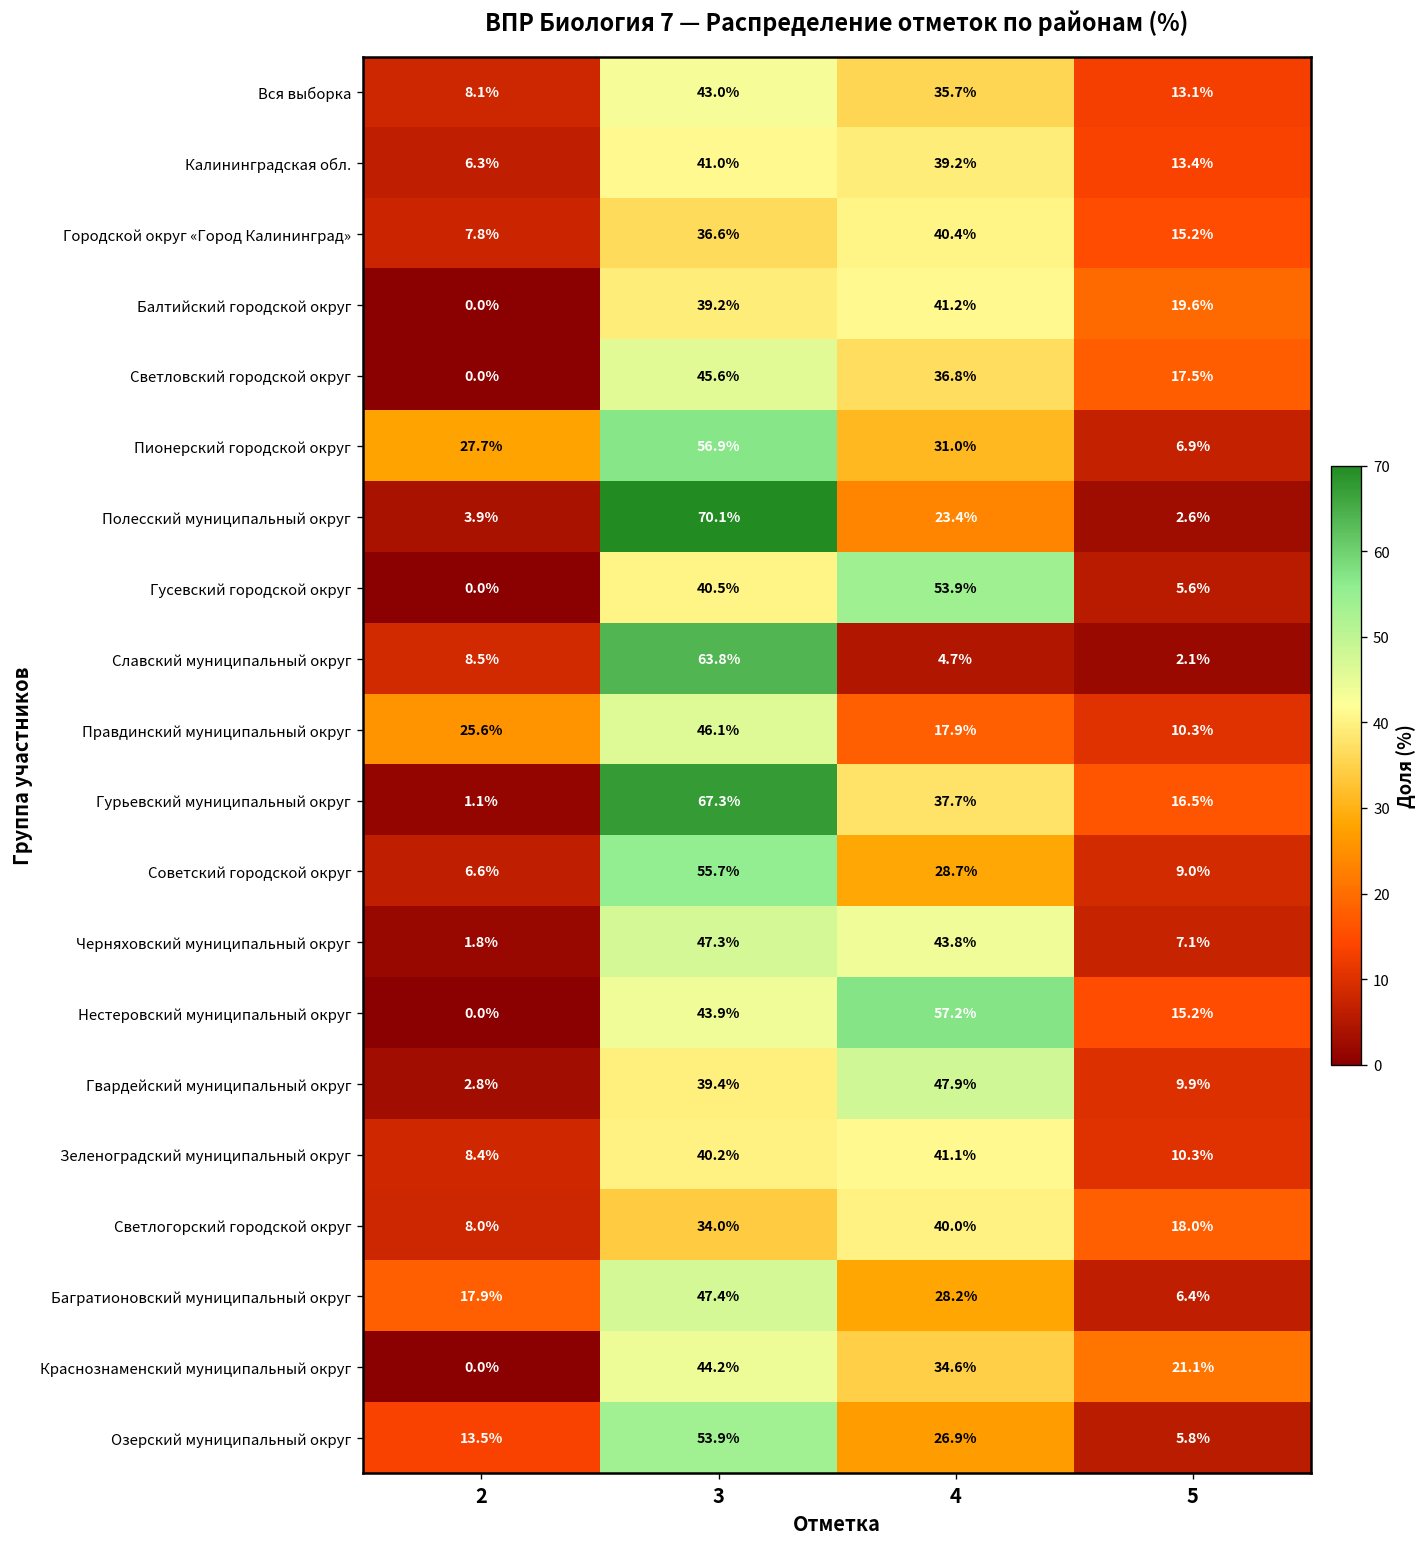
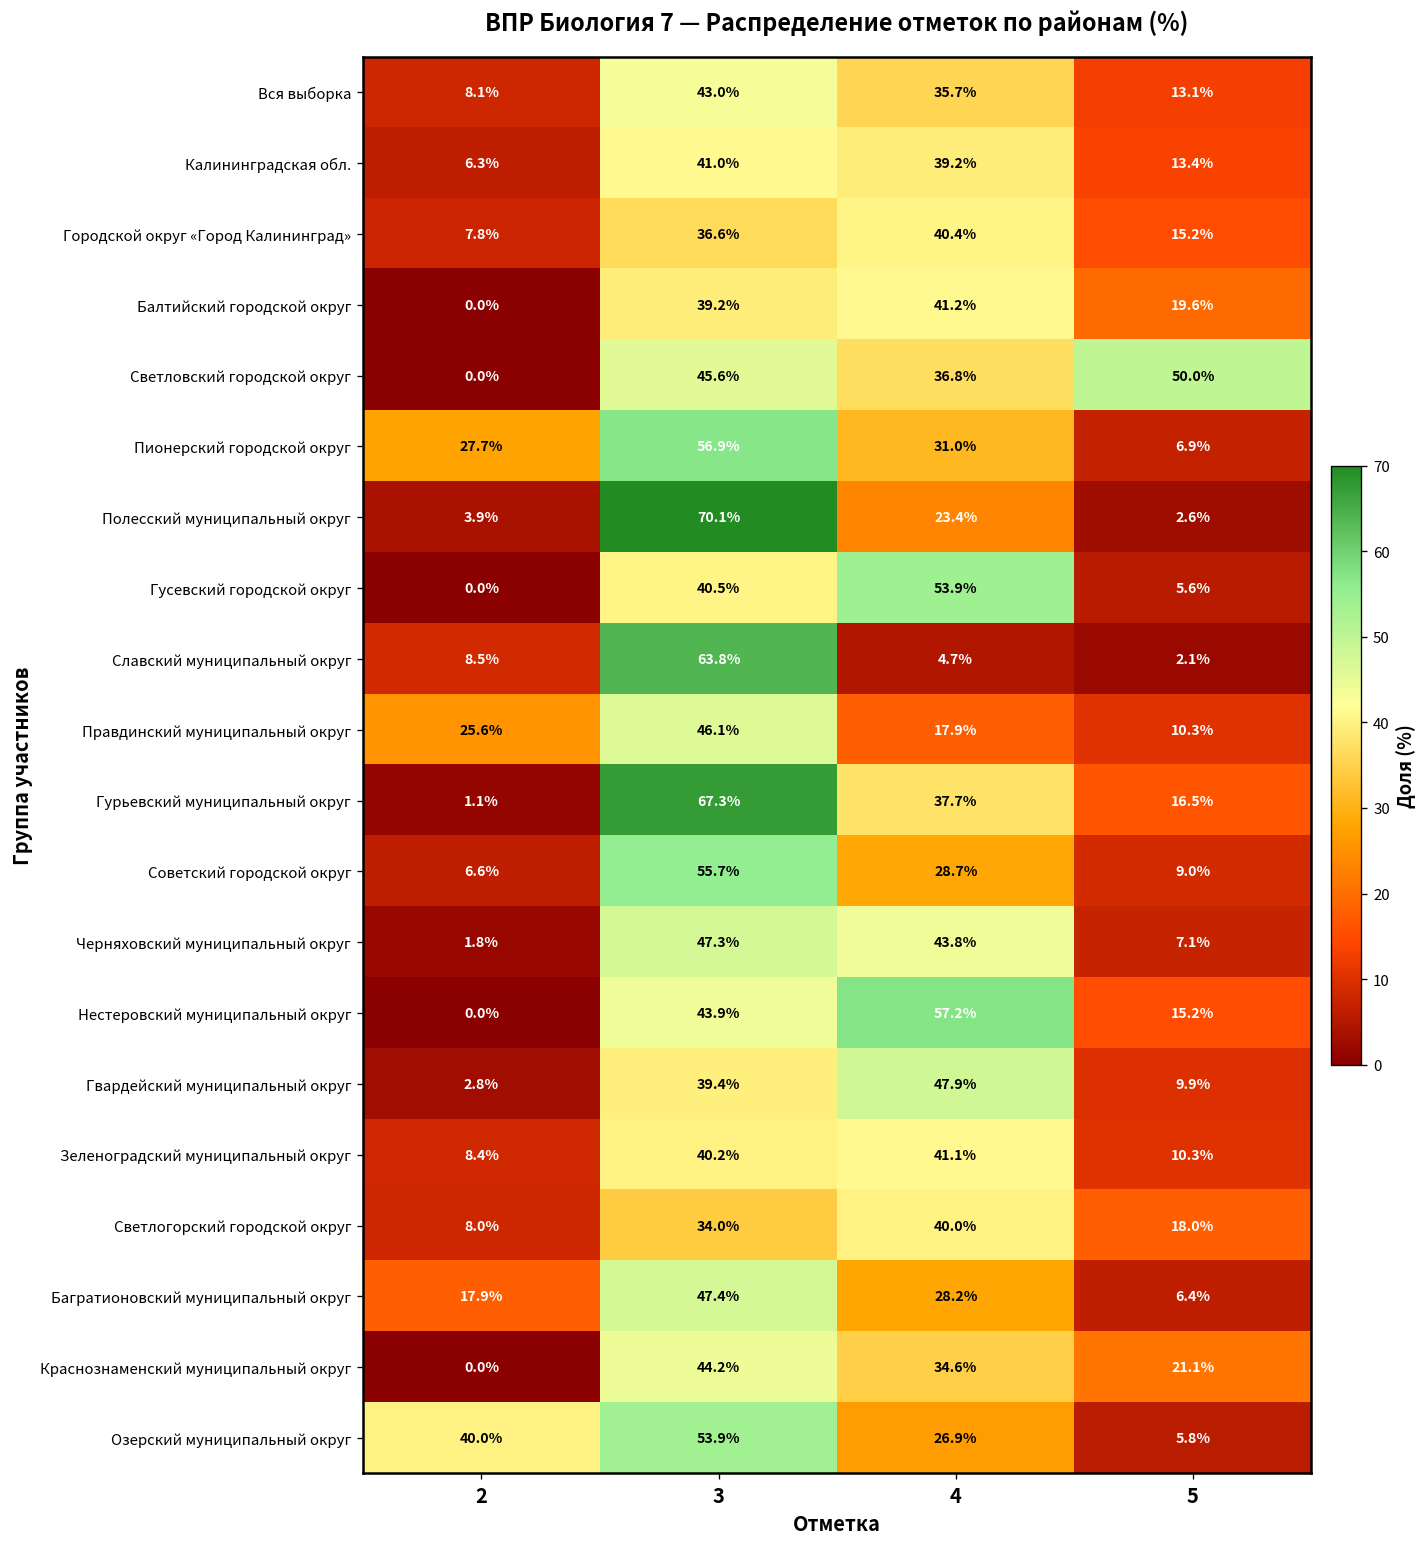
Светловский городской округ, 5: 17.5% -> 50.0%
Озерский муниципальный округ, 2: 13.5% -> 40.0%
